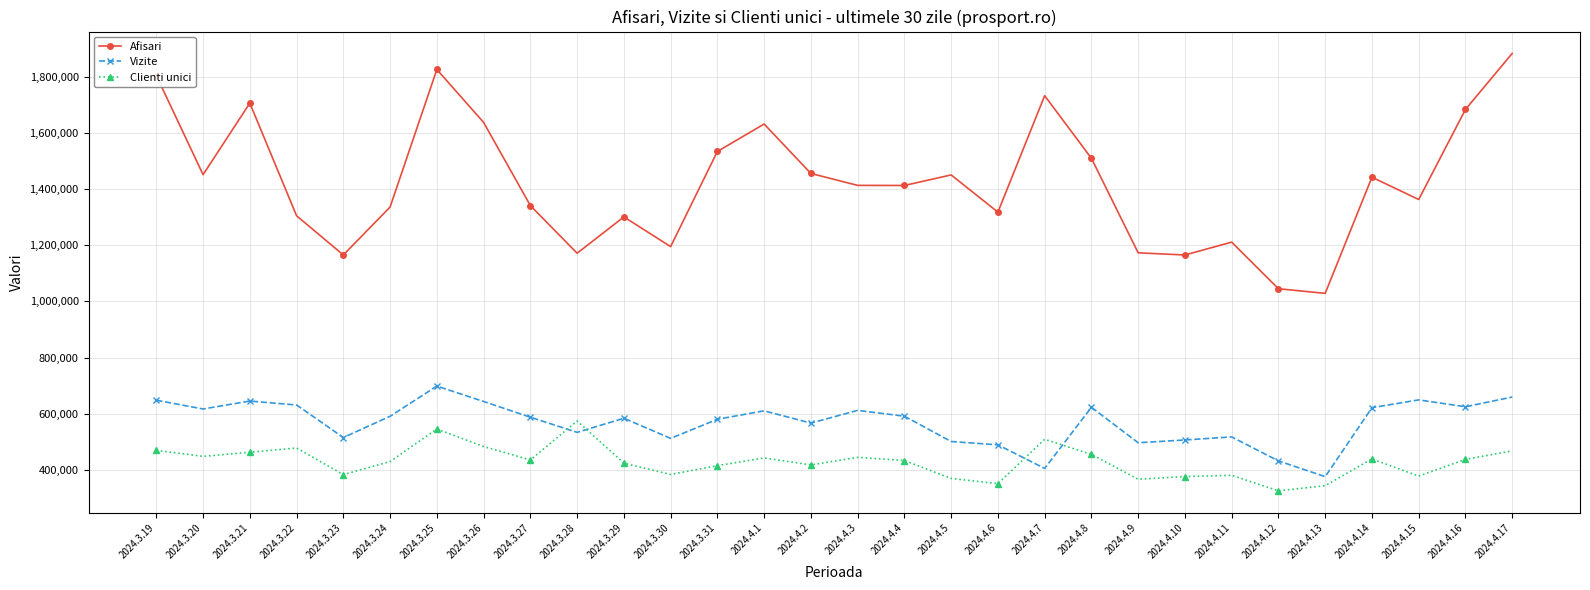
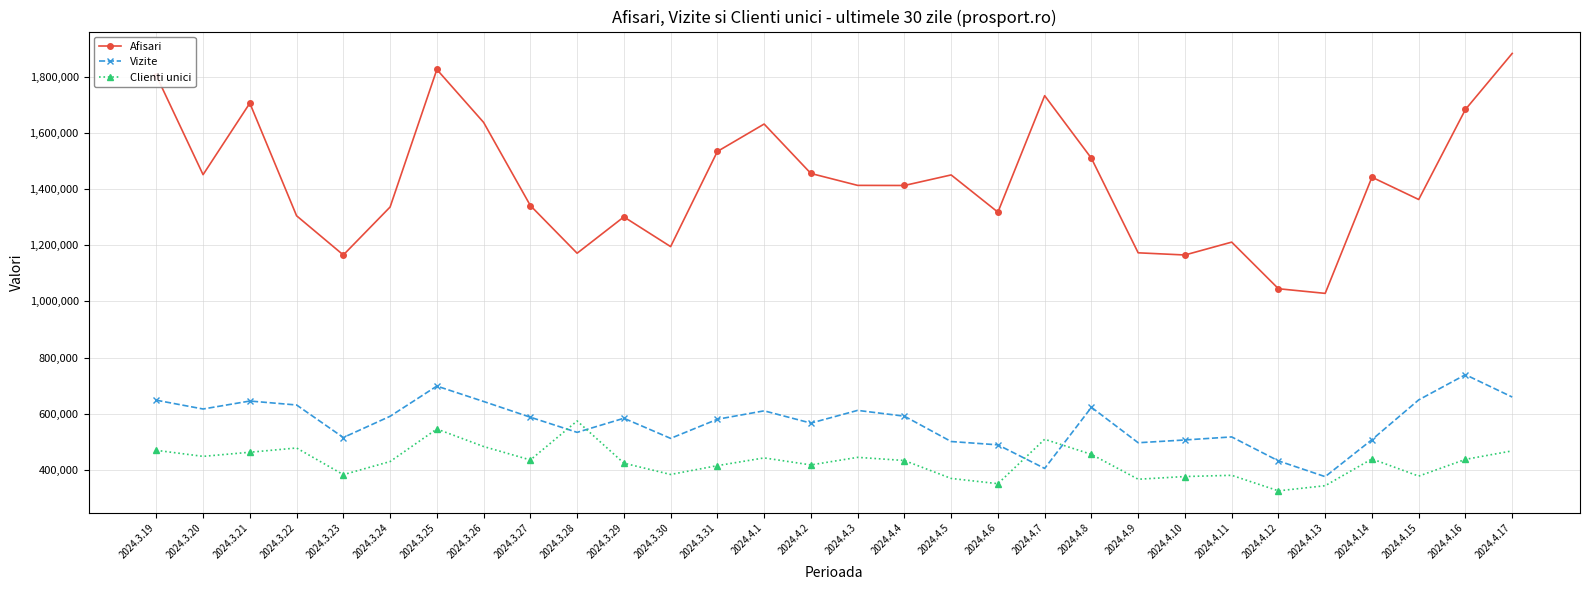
Vizite, 2024.4.14: 620,000 -> 510,000
Vizite, 2024.4.16: 620,000 -> 740,000
